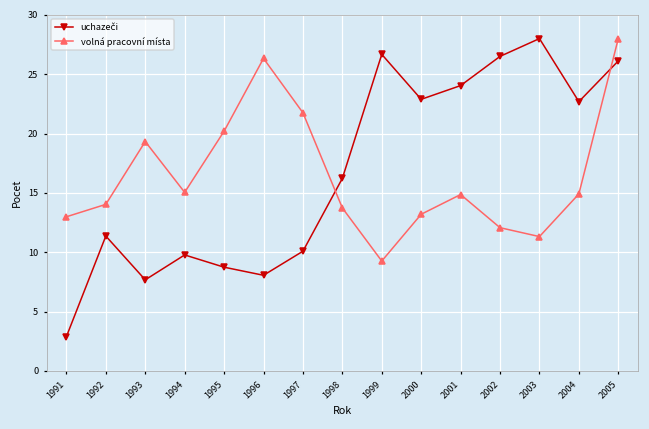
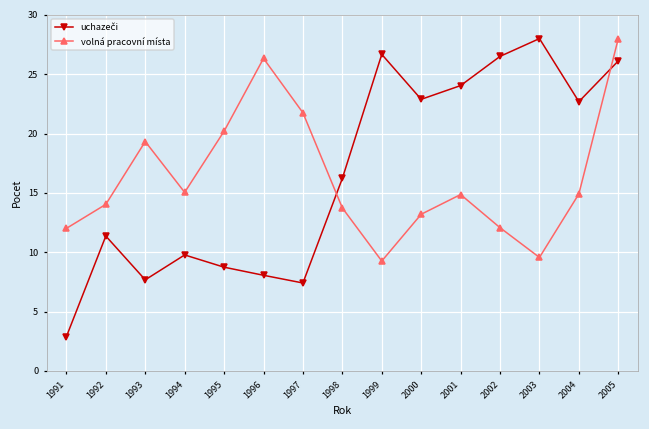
volná pracovní místa, 1991: 13.0 -> 12.0
uchazeči, 1997: 10.1 -> 7.4
volná pracovní místa, 2003: 11.3 -> 9.6
